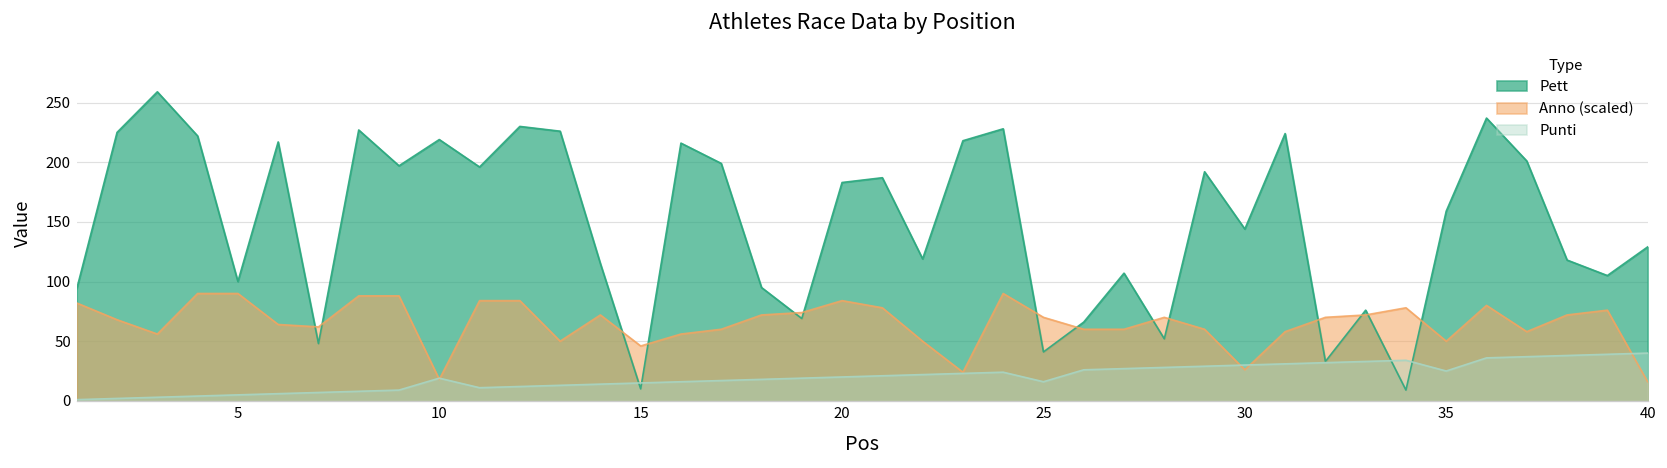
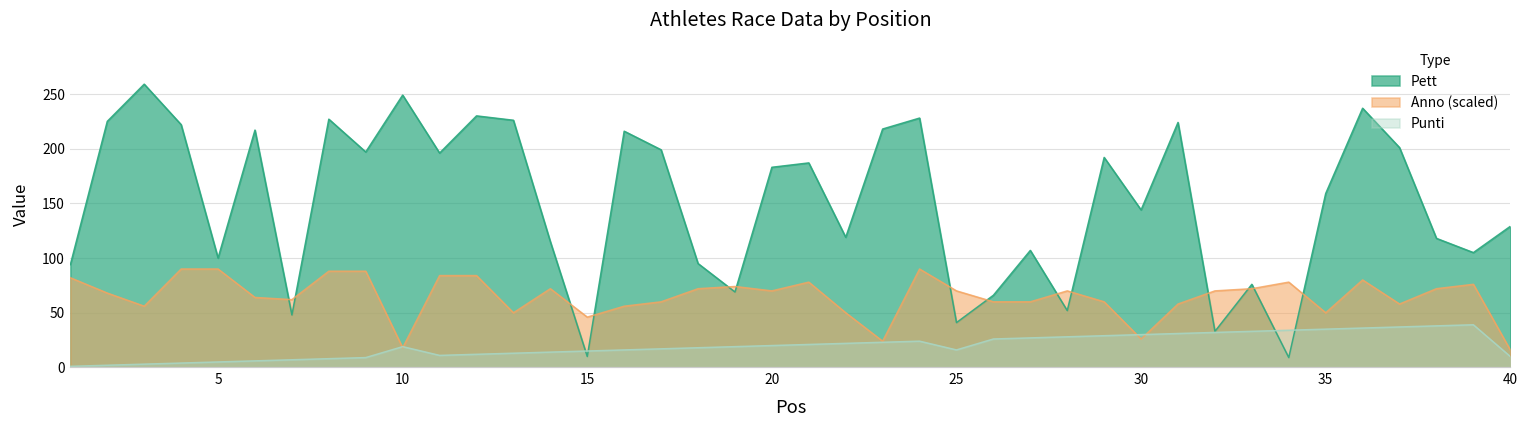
Pett, 10: 220 -> 250
Anno (scaled), 20: 80 -> 70
Punti, 35: 30 -> 40
Punti, 40: 40 -> 10
